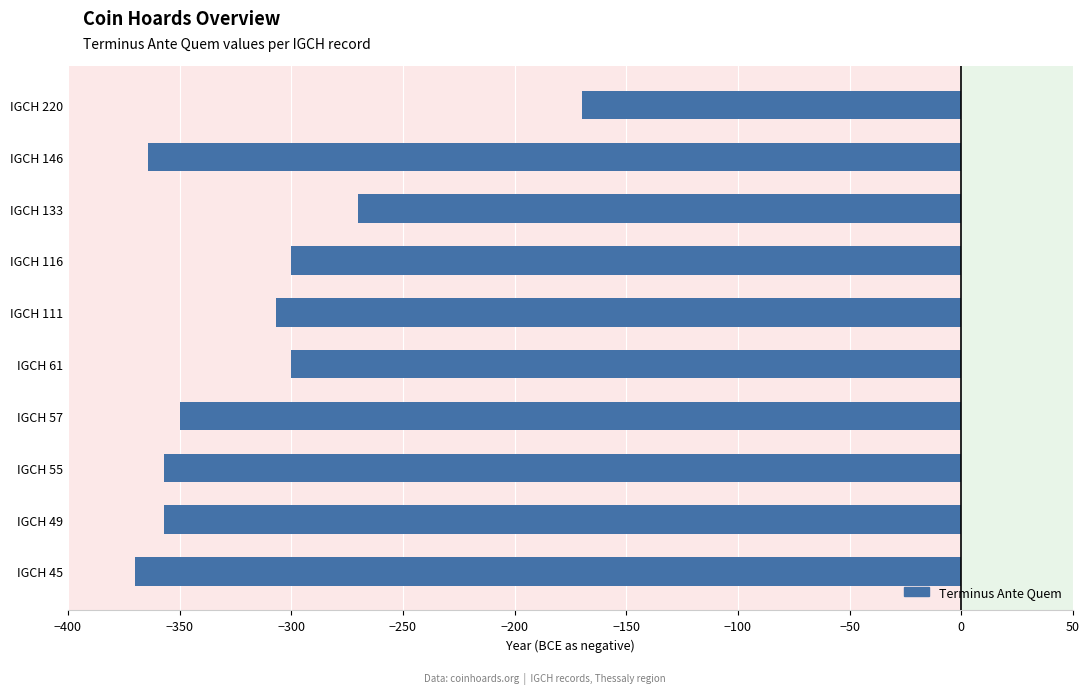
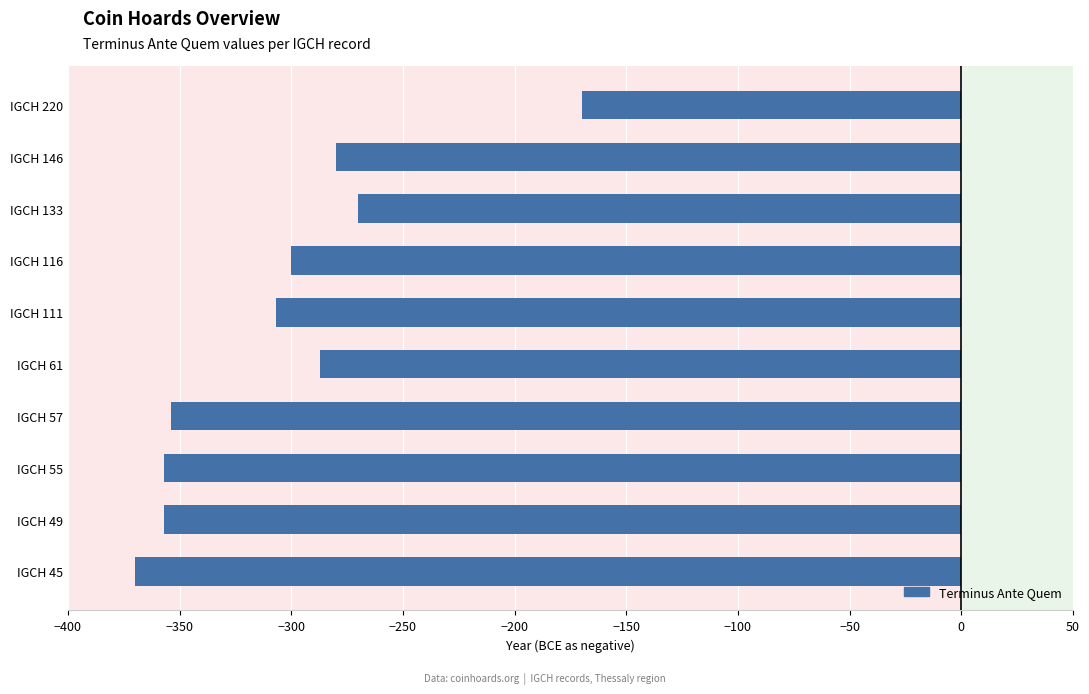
IGCH 146: -364 -> -280
IGCH 61: -300 -> -287
IGCH 57: -350 -> -354
